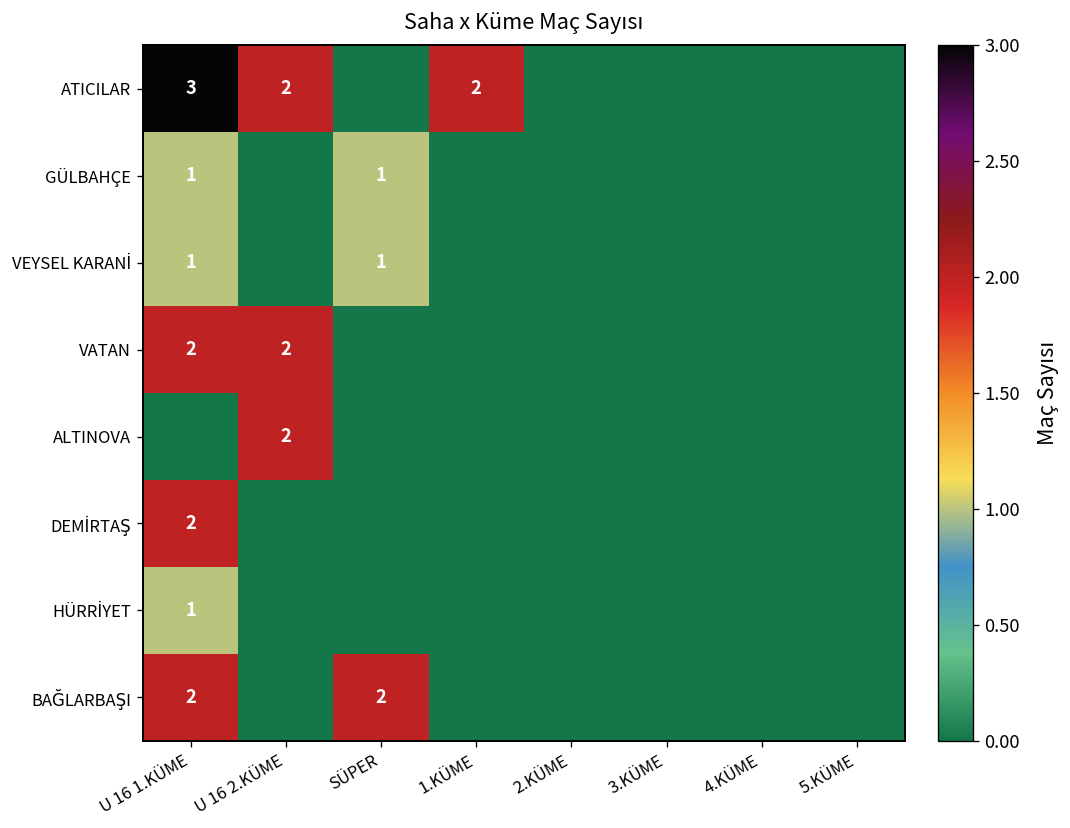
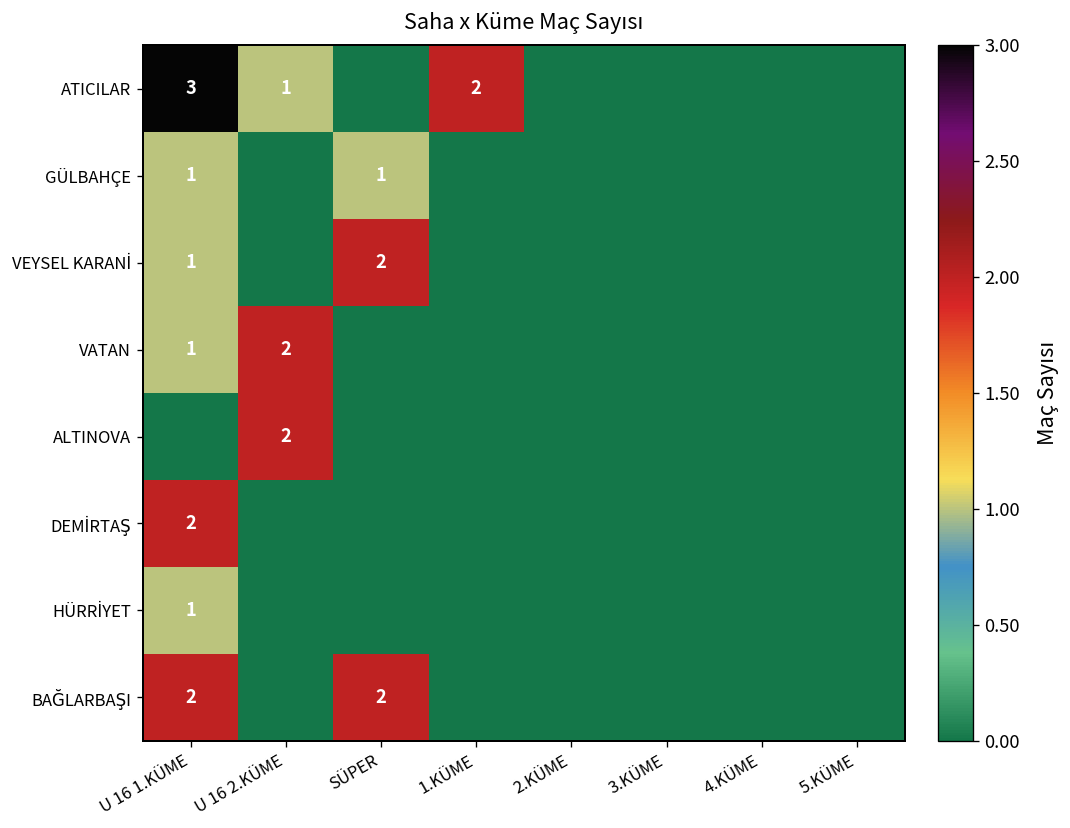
ATICILAR, U 16 2.KÜME: 2 -> 1
VEYSEL KARANİ, SÜPER: 1 -> 2
VATAN, U 16 1.KÜME: 2 -> 1
